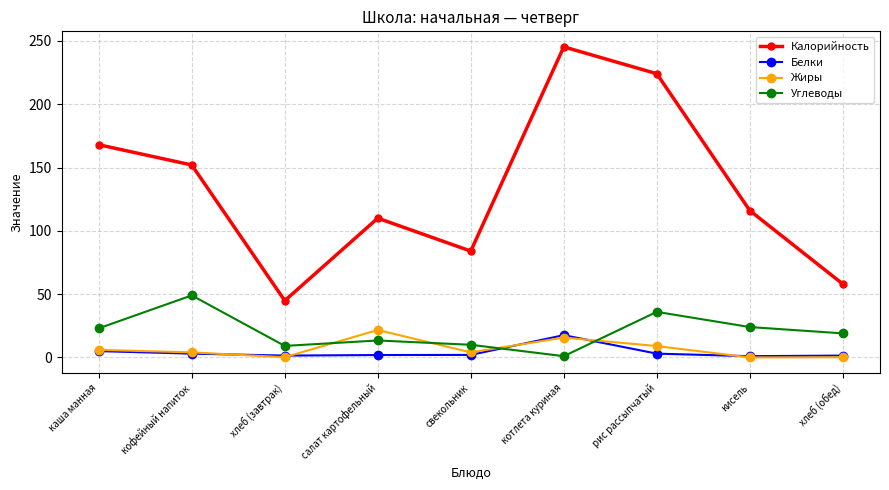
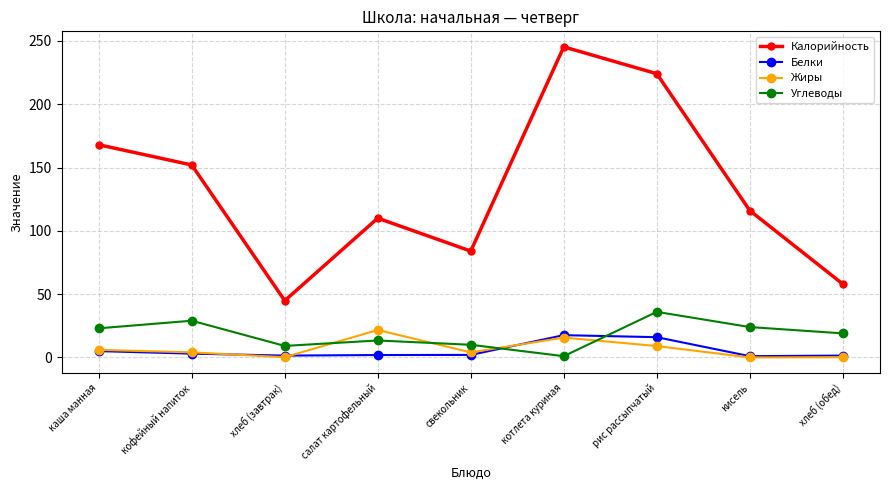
Углеводы, кофейный напиток: 49 -> 29
Белки, рис рассыпчатый: 3 -> 16
